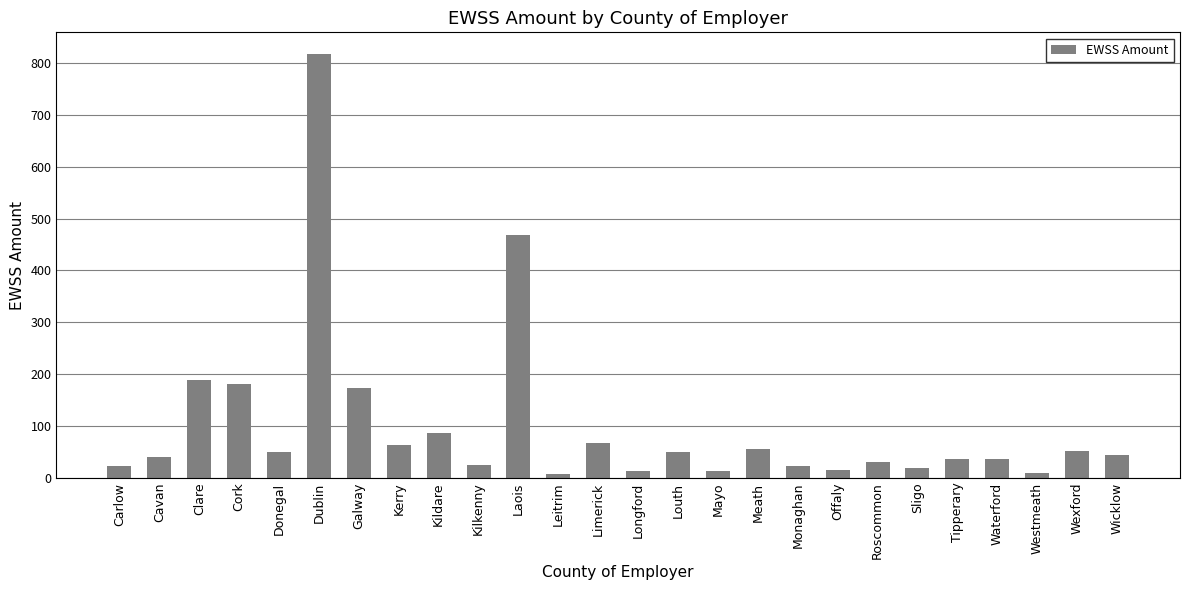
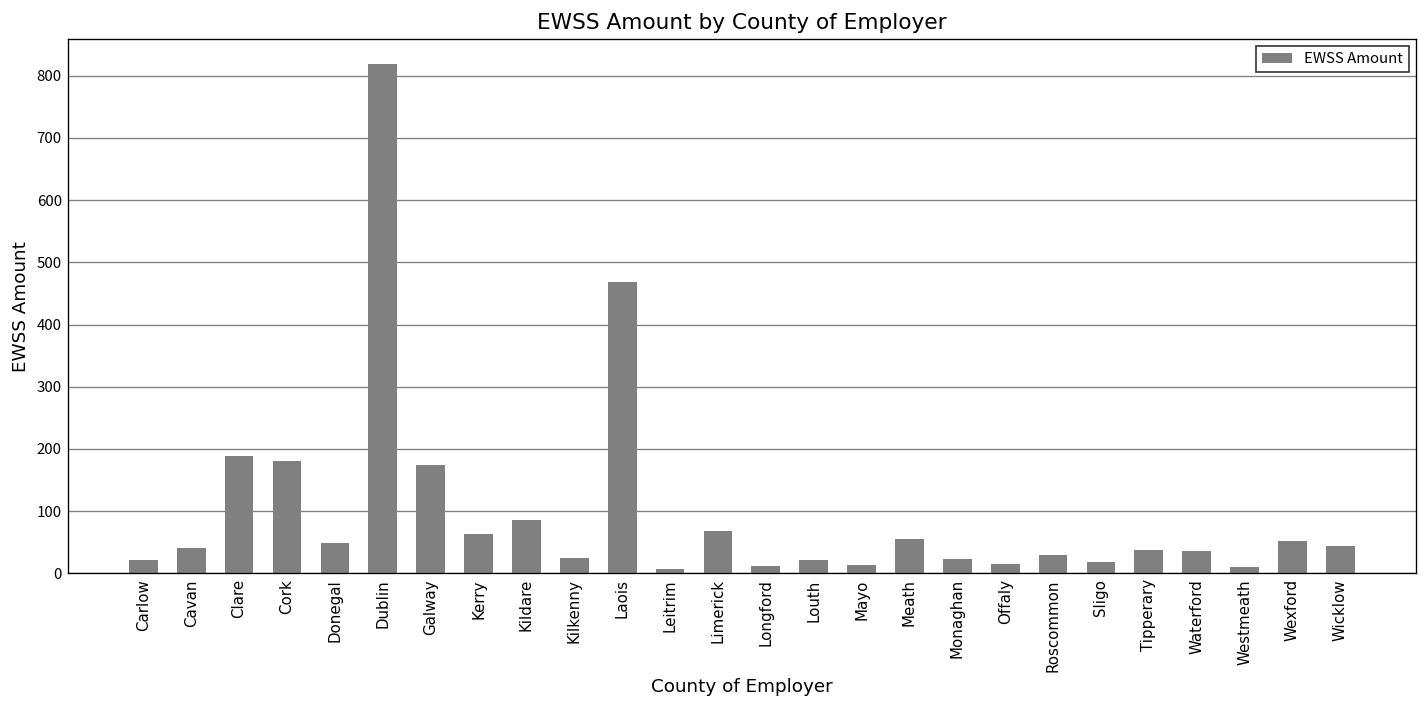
Louth: 50 -> 20
